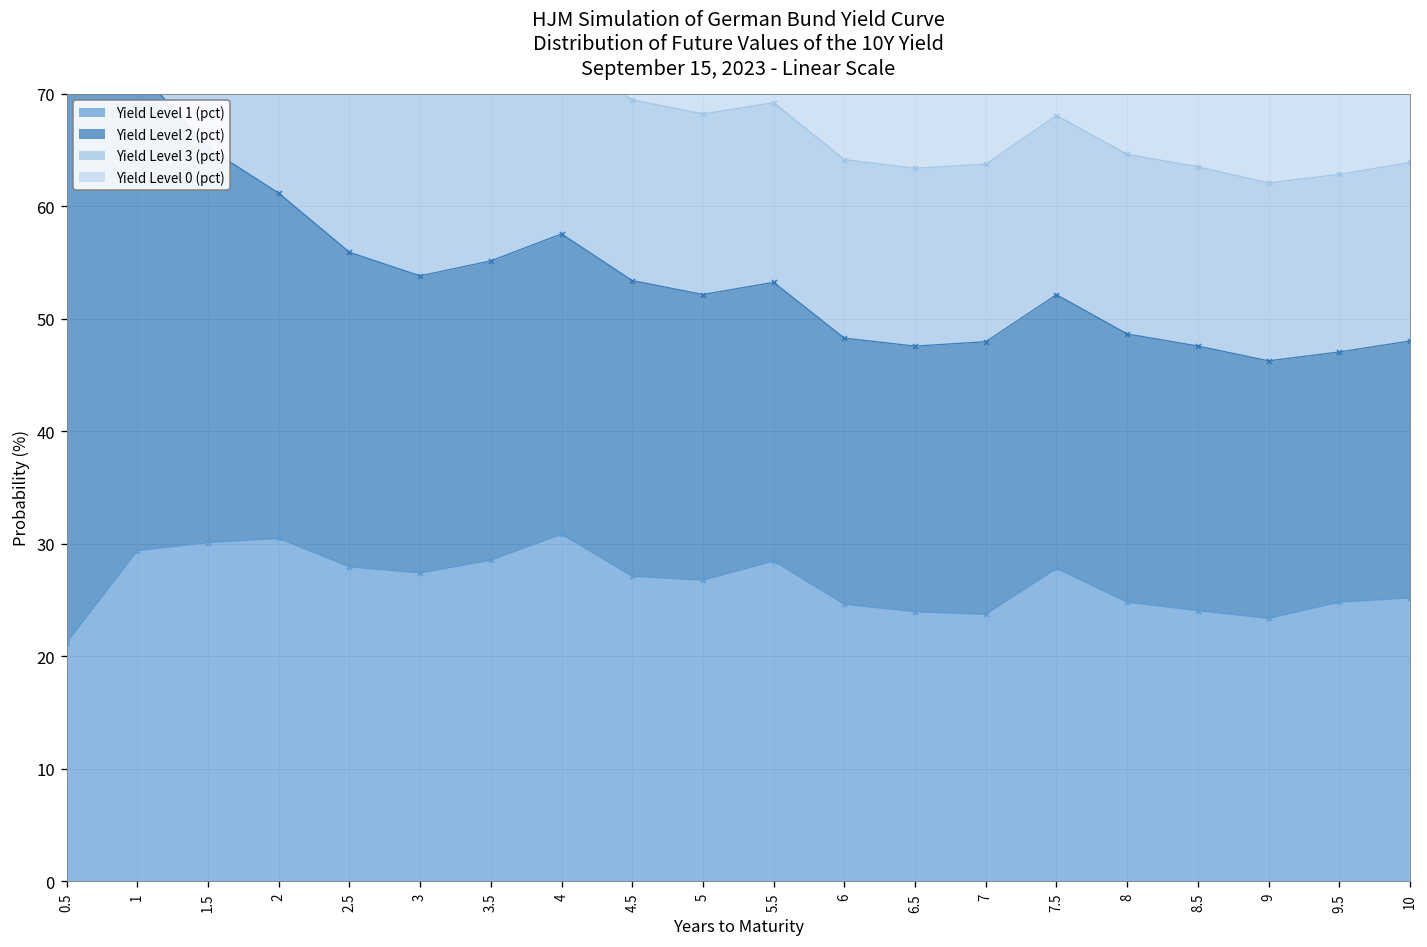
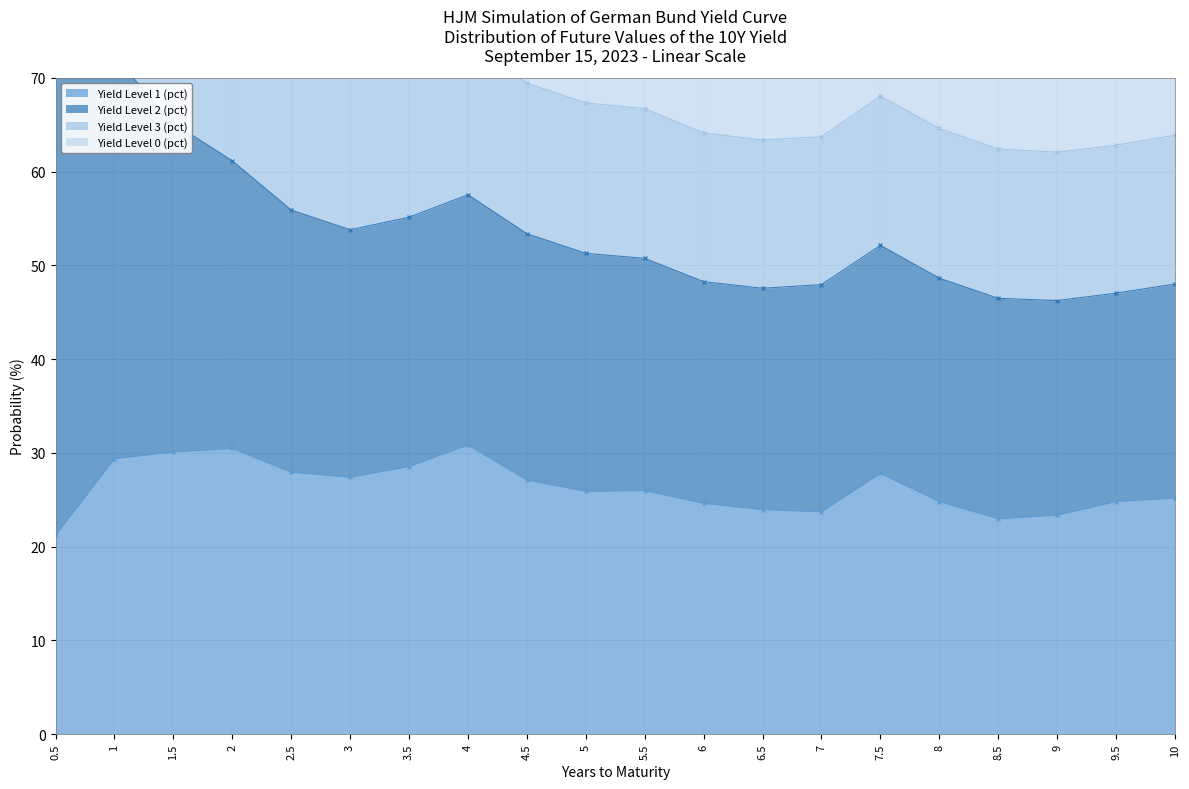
Yield Level 1 (pct), 5: 27 -> 26
Yield Level 1 (pct), 5.5: 28 -> 26
Yield Level 1 (pct), 8.5: 24 -> 23
